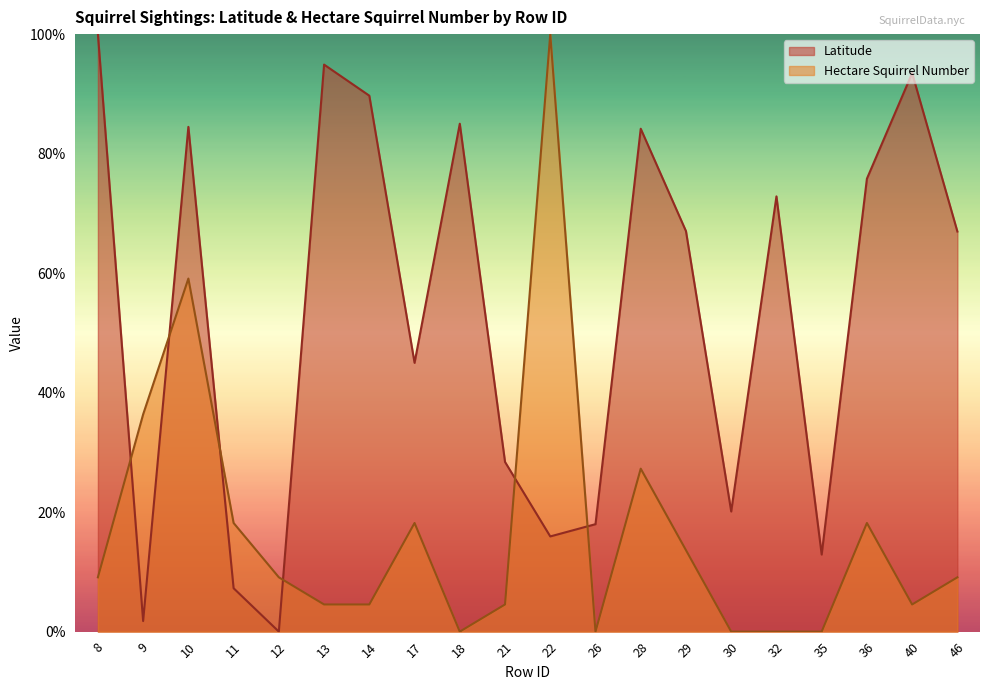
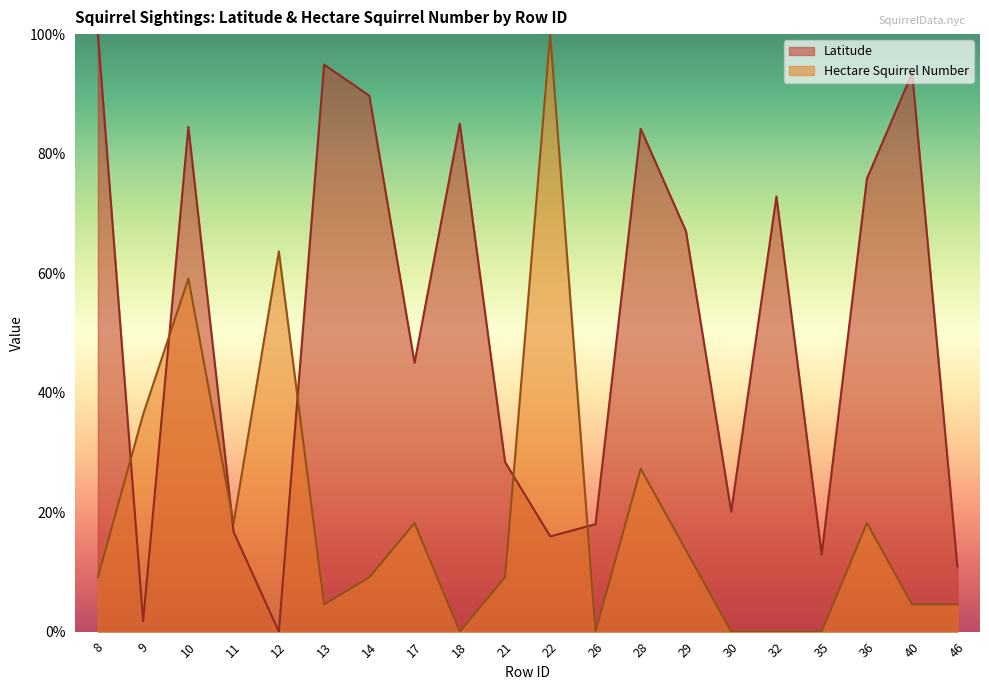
Latitude, 11: 7% -> 17%
Hectare Squirrel Number, 12: 9% -> 64%
Hectare Squirrel Number, 14: 5% -> 9%
Hectare Squirrel Number, 21: 5% -> 9%
Latitude, 46: 67% -> 11%
Hectare Squirrel Number, 46: 9% -> 5%
